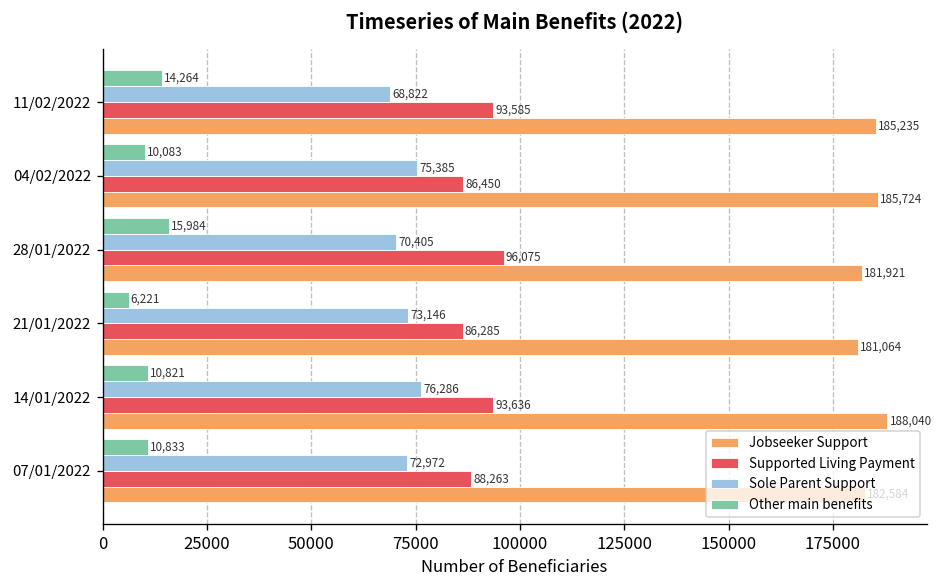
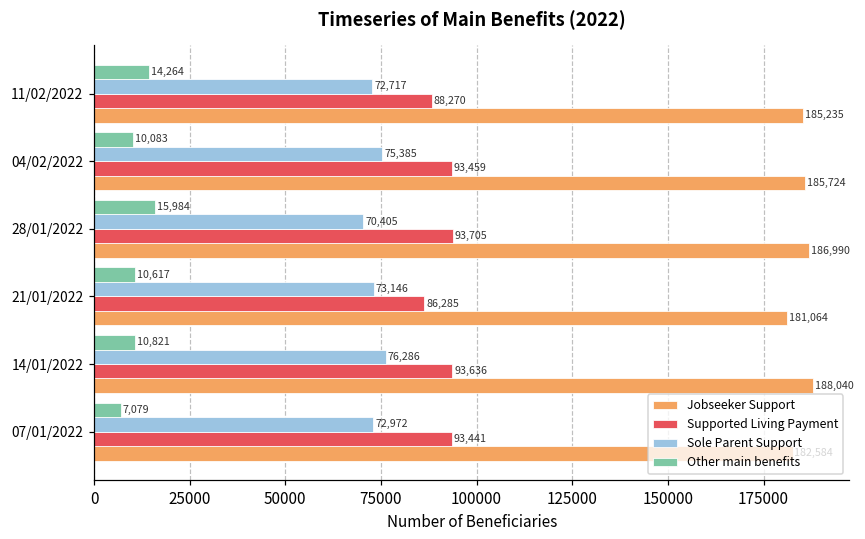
Sole Parent Support, 11/02/2022: 68,822 -> 72,717
Supported Living Payment, 11/02/2022: 93,585 -> 88,270
Supported Living Payment, 04/02/2022: 86,450 -> 93,459
Supported Living Payment, 28/01/2022: 96,075 -> 93,705
Jobseeker Support, 28/01/2022: 181,921 -> 186,990
Other main benefits, 21/01/2022: 6,221 -> 10,617
Other main benefits, 07/01/2022: 10,833 -> 7,079
Supported Living Payment, 07/01/2022: 88,263 -> 93,441
